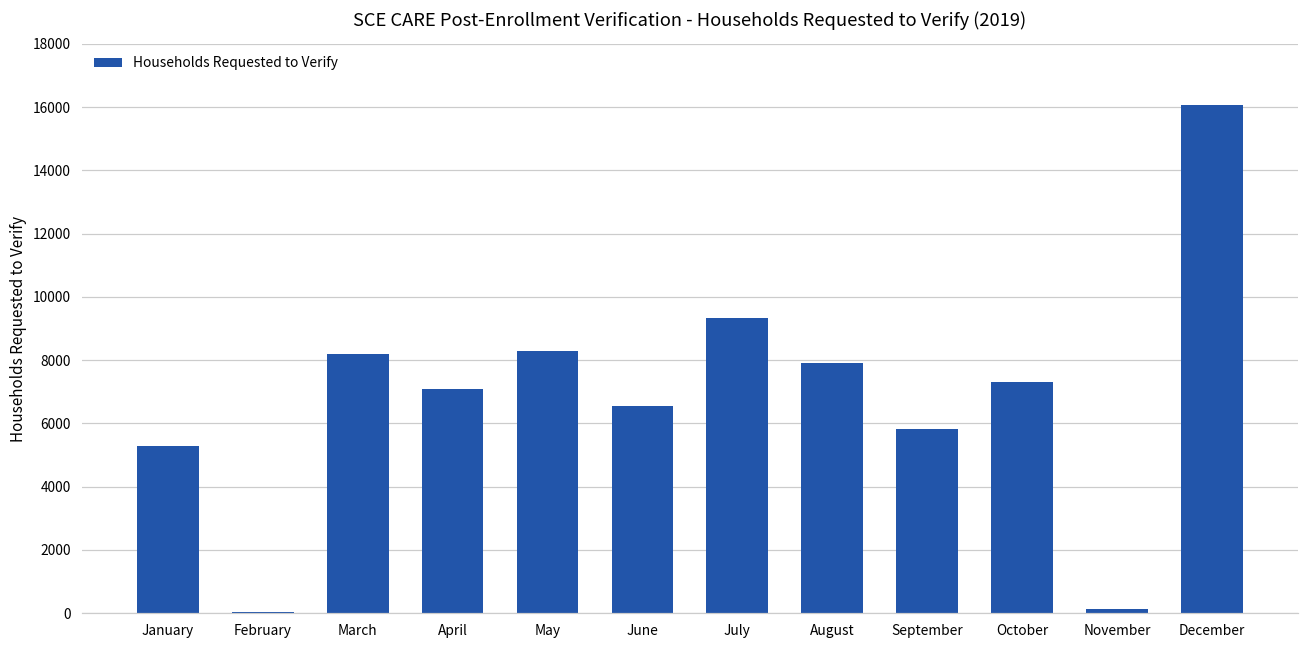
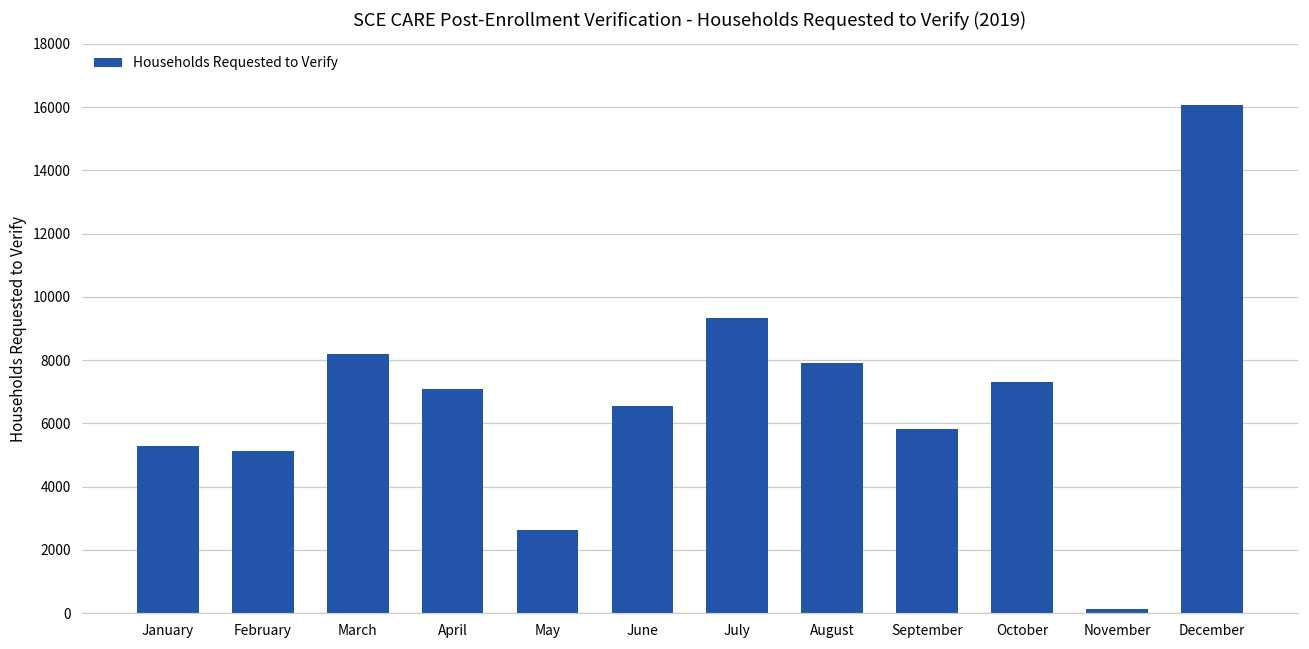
February: 0 -> 5100
May: 8300 -> 2600
